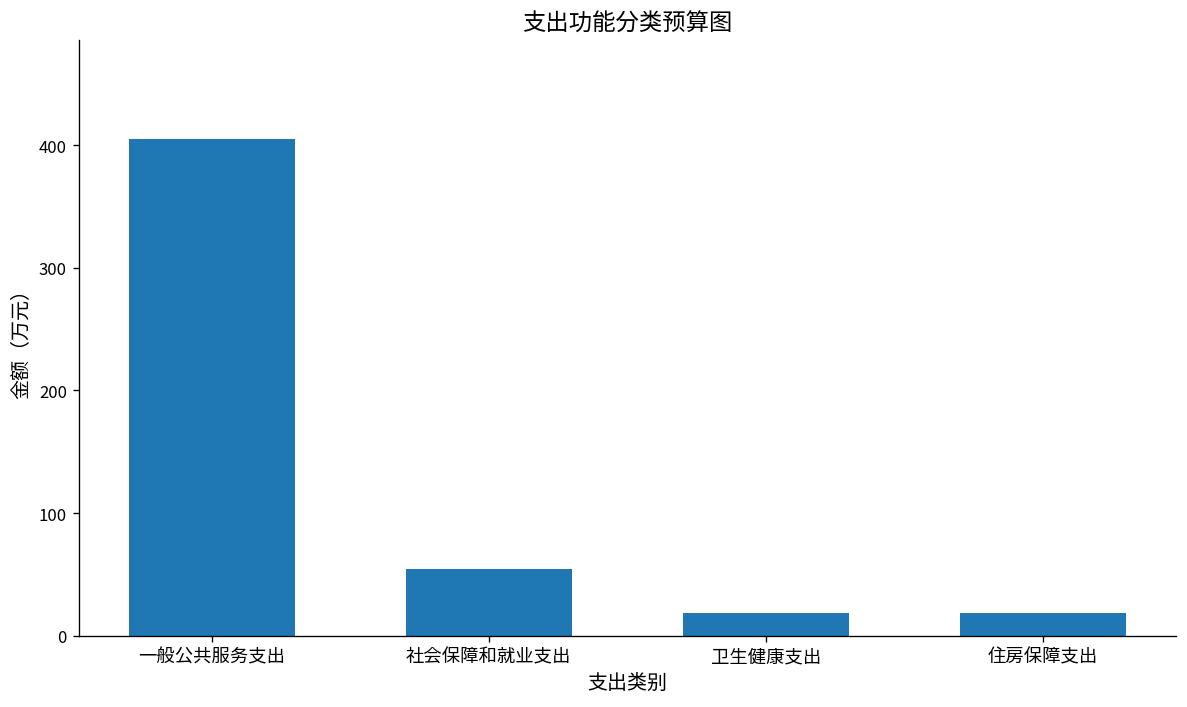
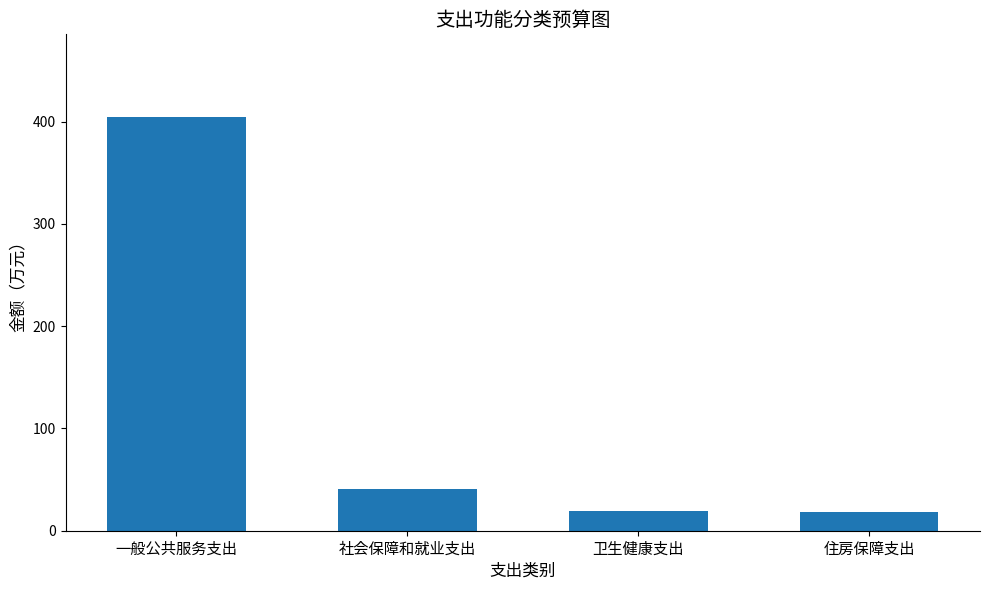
社会保障和就业支出: 55 -> 41
